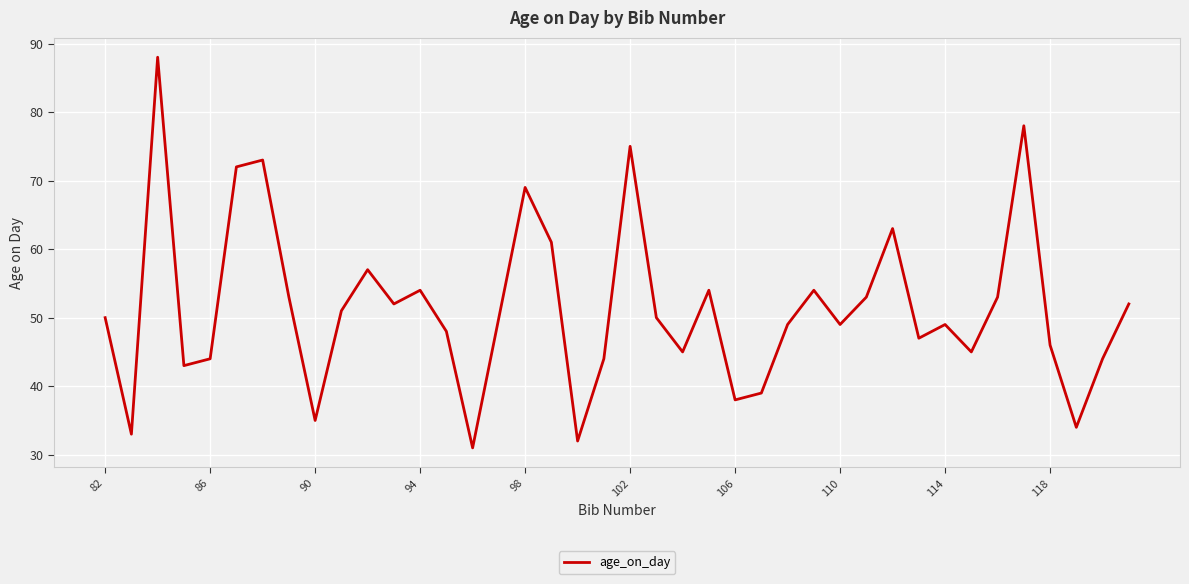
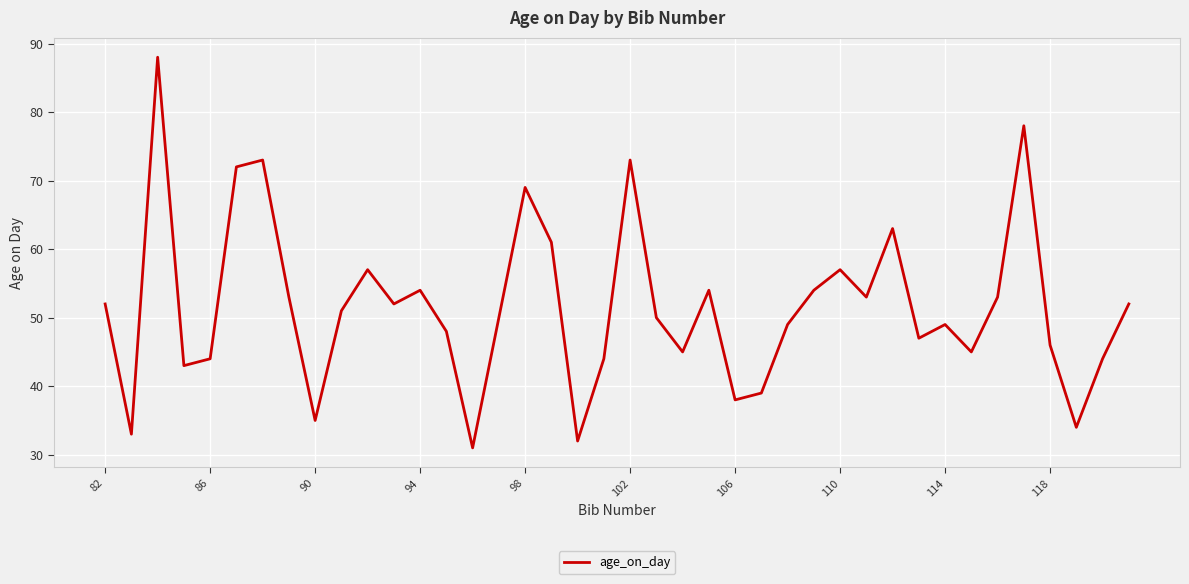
82: 50 -> 52
102: 75 -> 73
110: 49 -> 57
